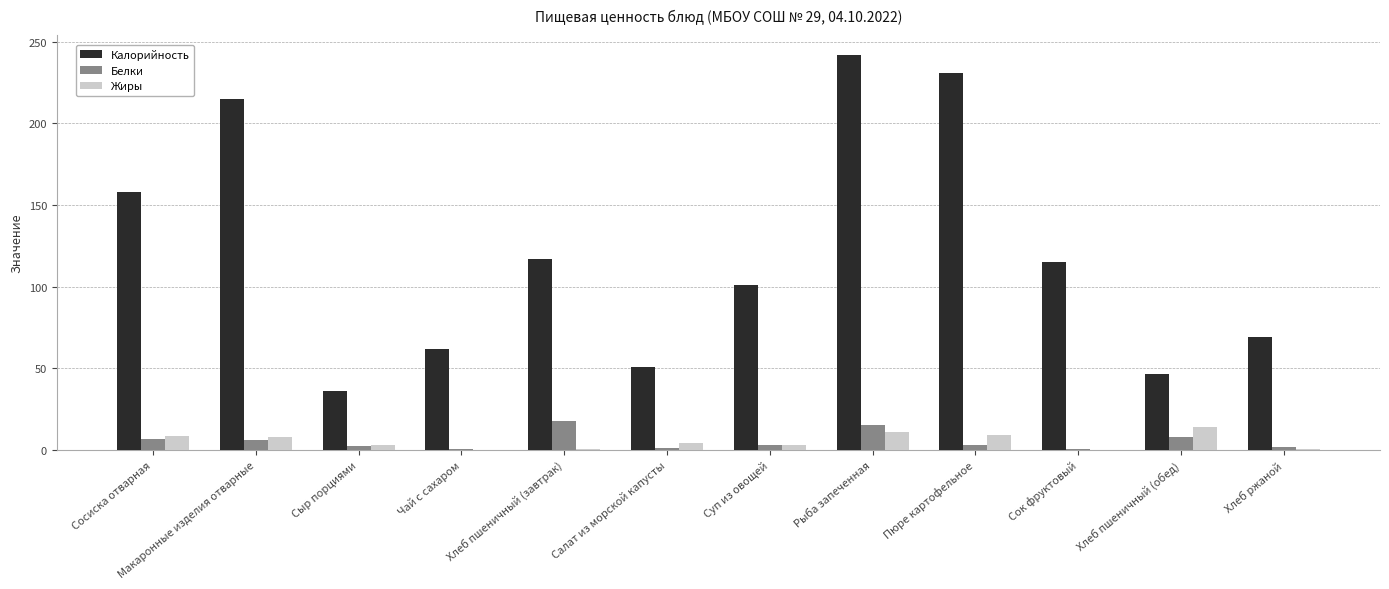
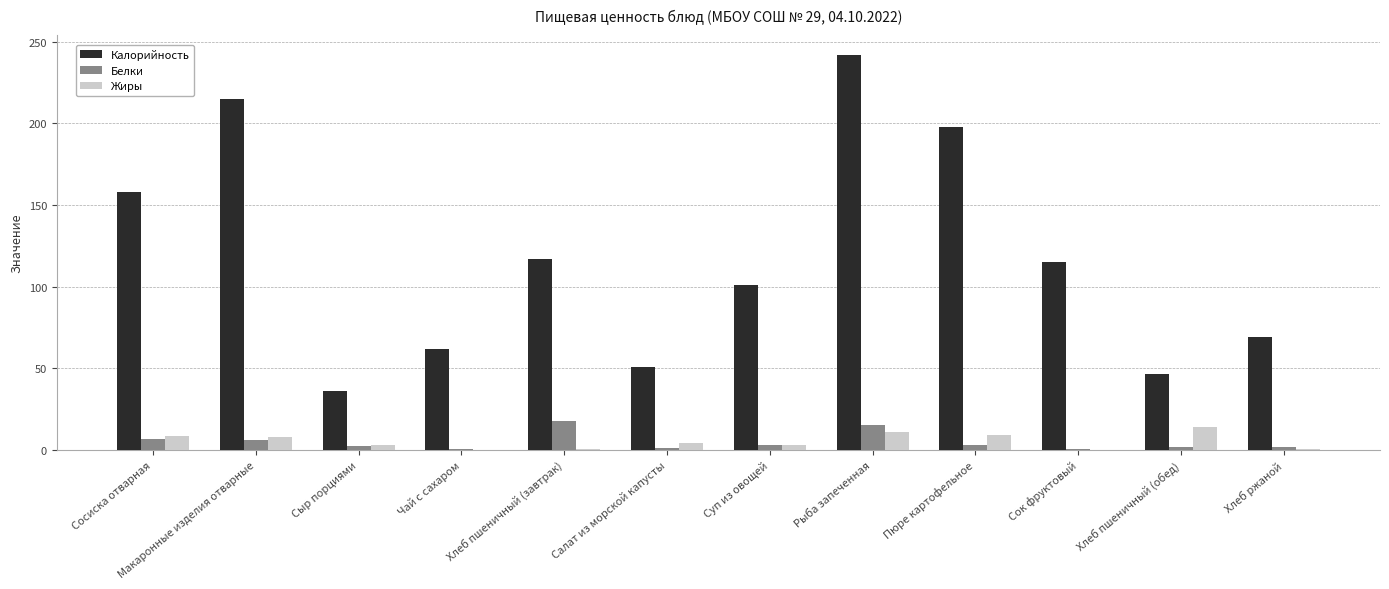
Калорийность, Пюре картофельное: 231 -> 198
Белки, Хлеб пшеничный (обед): 8 -> 2
